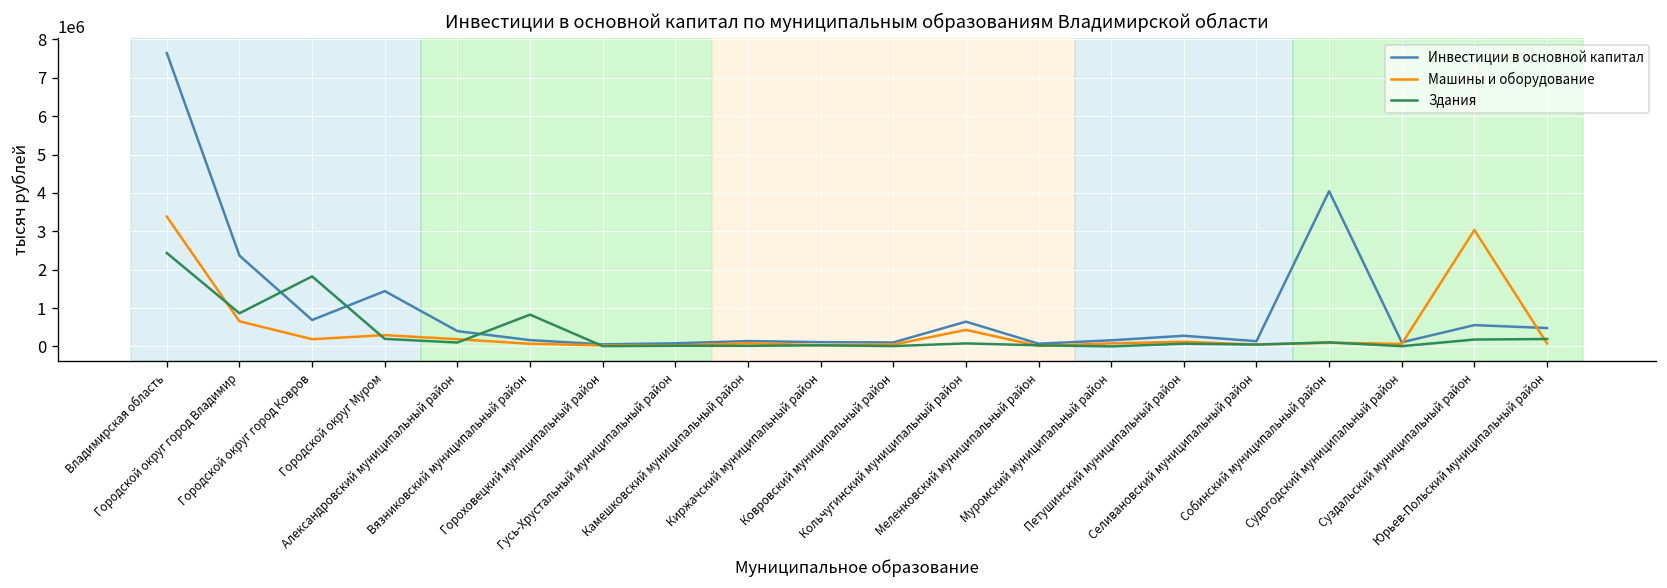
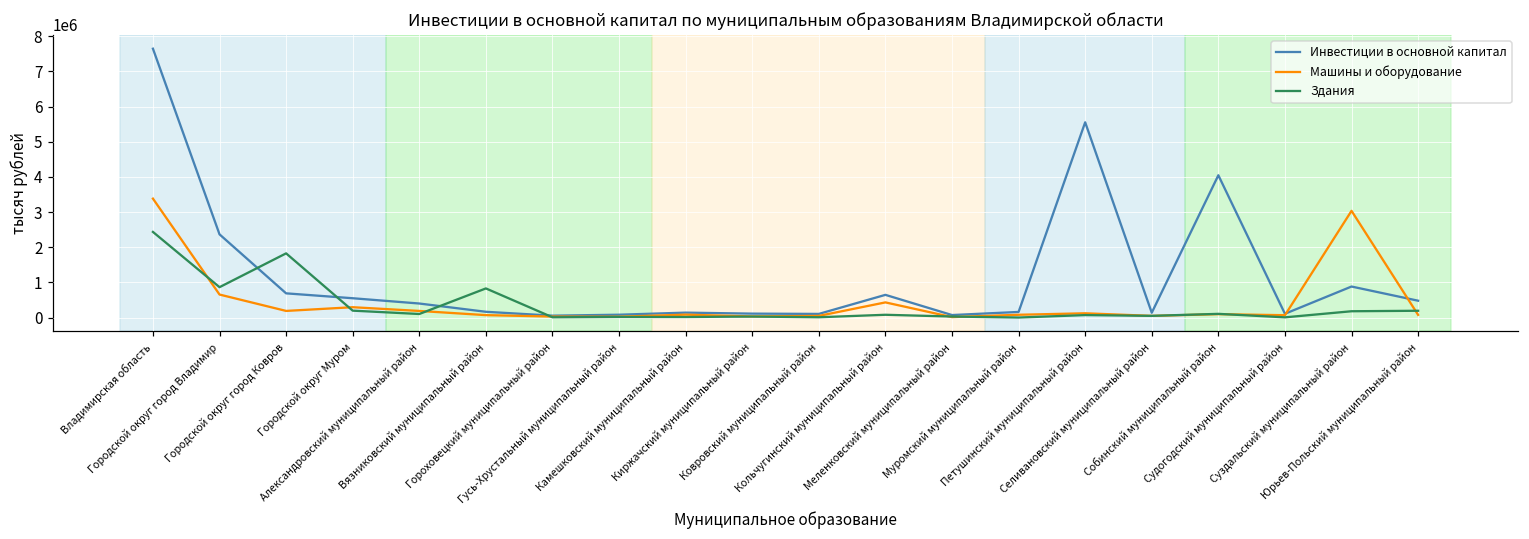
Инвестиции в основной капитал, Городской округ Муром: 1400000 -> 600000
Инвестиции в основной капитал, Петушинский муниципальный район: 300000 -> 5600000
Инвестиции в основной капитал, Суздальский муниципальный район: 600000 -> 900000
